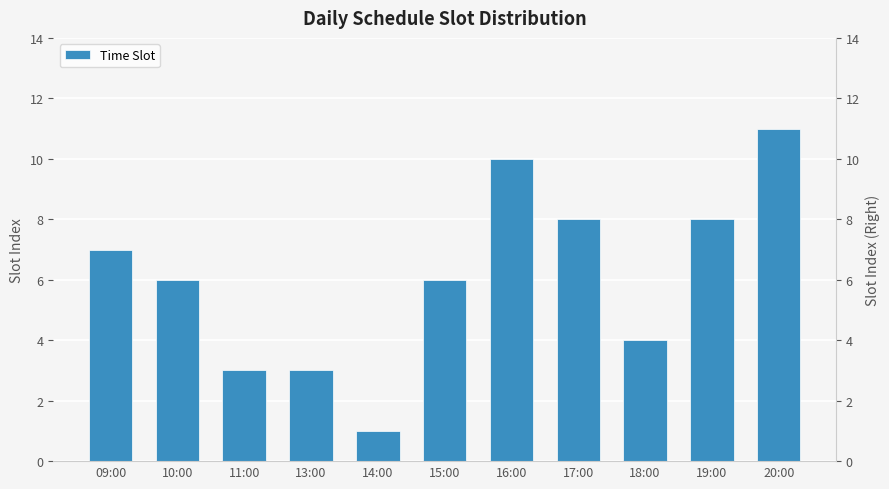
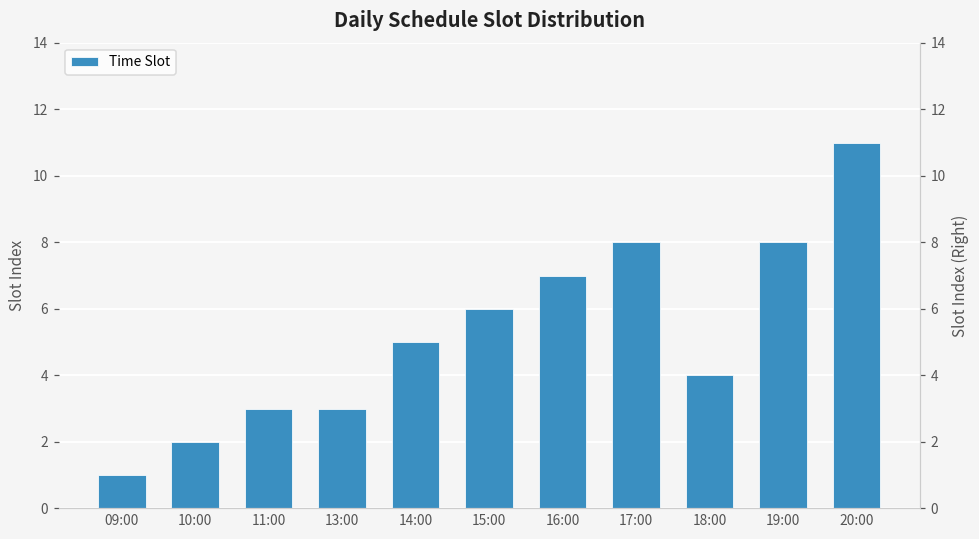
09:00: 7 -> 1
10:00: 6 -> 2
14:00: 1 -> 5
16:00: 10 -> 7
